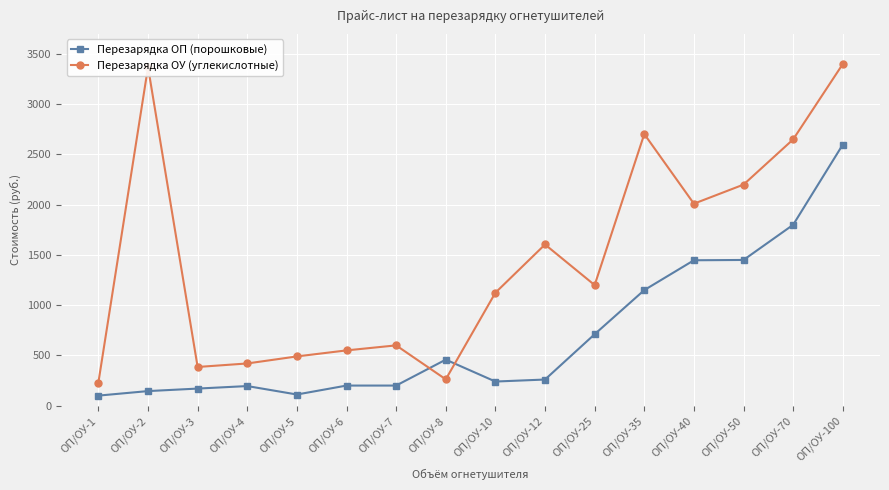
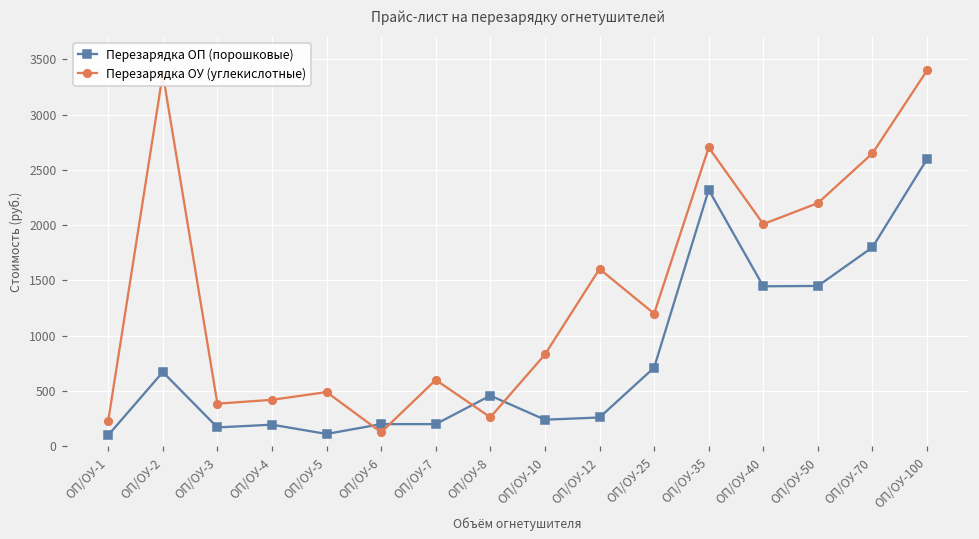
Перезарядка ОП (порошковые), ОП/ОУ-2: 150 -> 670
Перезарядка ОУ (углекислотные), ОП/ОУ-6: 550 -> 130
Перезарядка ОУ (углекислотные), ОП/ОУ-10: 1120 -> 830
Перезарядка ОП (порошковые), ОП/ОУ-35: 1150 -> 2320
